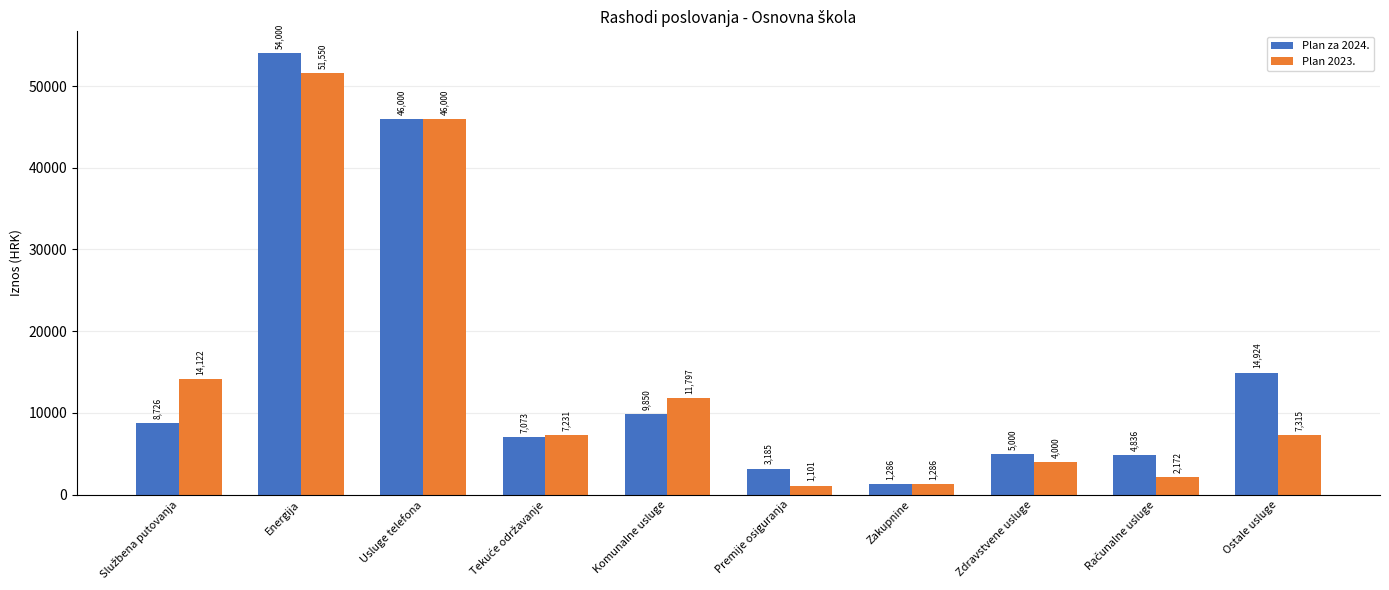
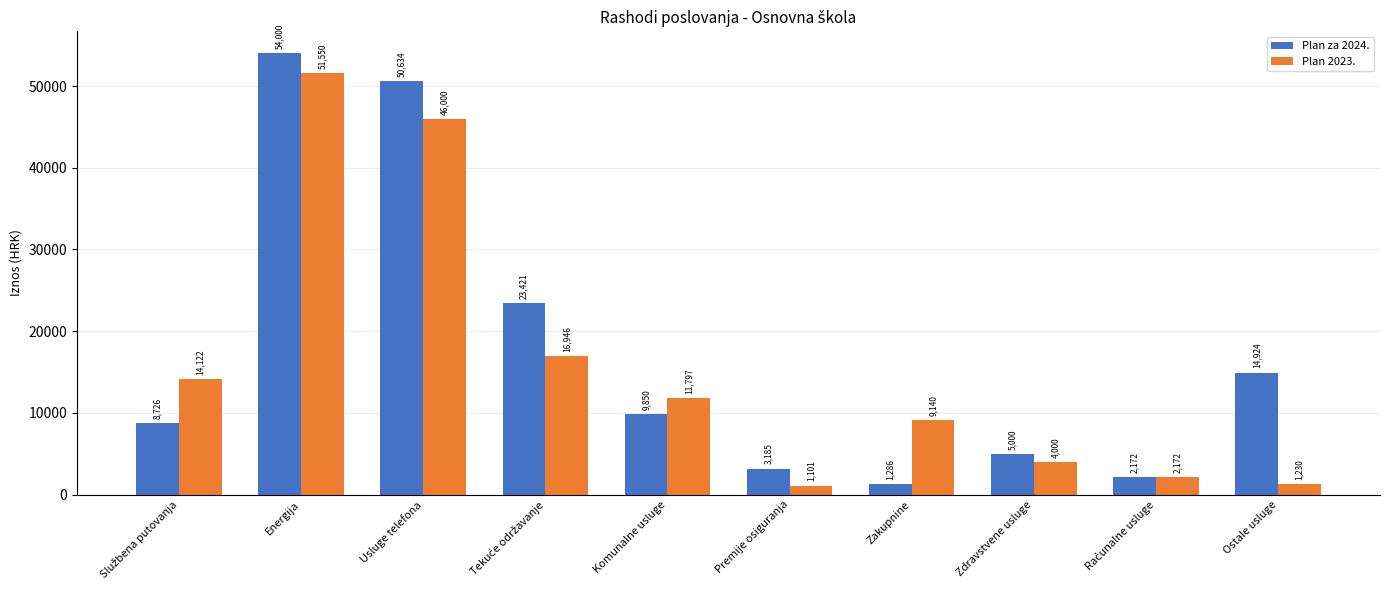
Plan za 2024., Usluge telefona: 46,000 -> 50,634
Plan za 2024., Tekuće održavanje: 7,073 -> 23,421
Plan 2023., Tekuće održavanje: 7,231 -> 16,946
Plan 2023., Zakupnine: 1,286 -> 9,140
Plan za 2024., Računalne usluge: 4,836 -> 2,172
Plan 2023., Ostale usluge: 7,315 -> 1,230
